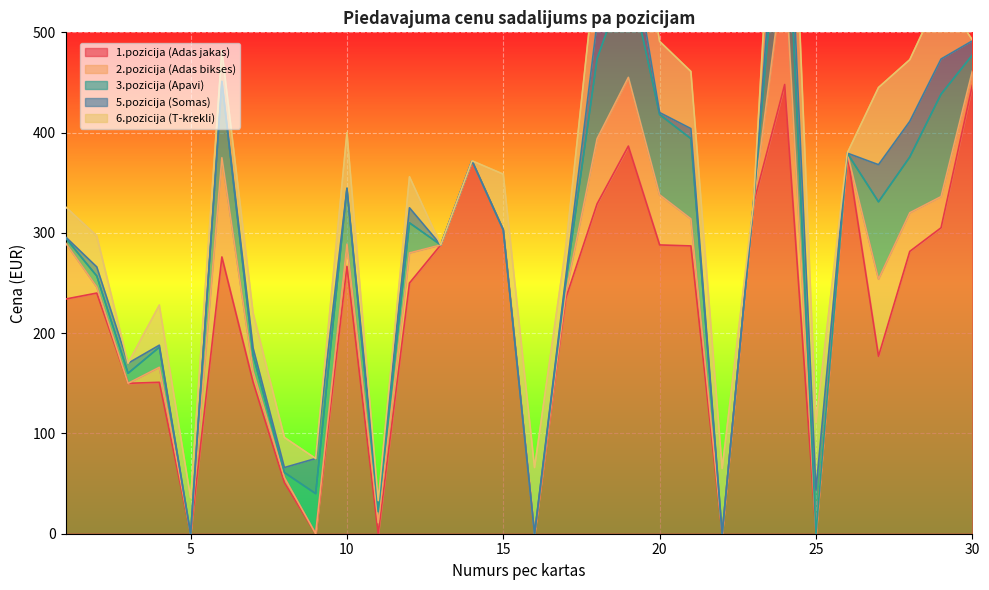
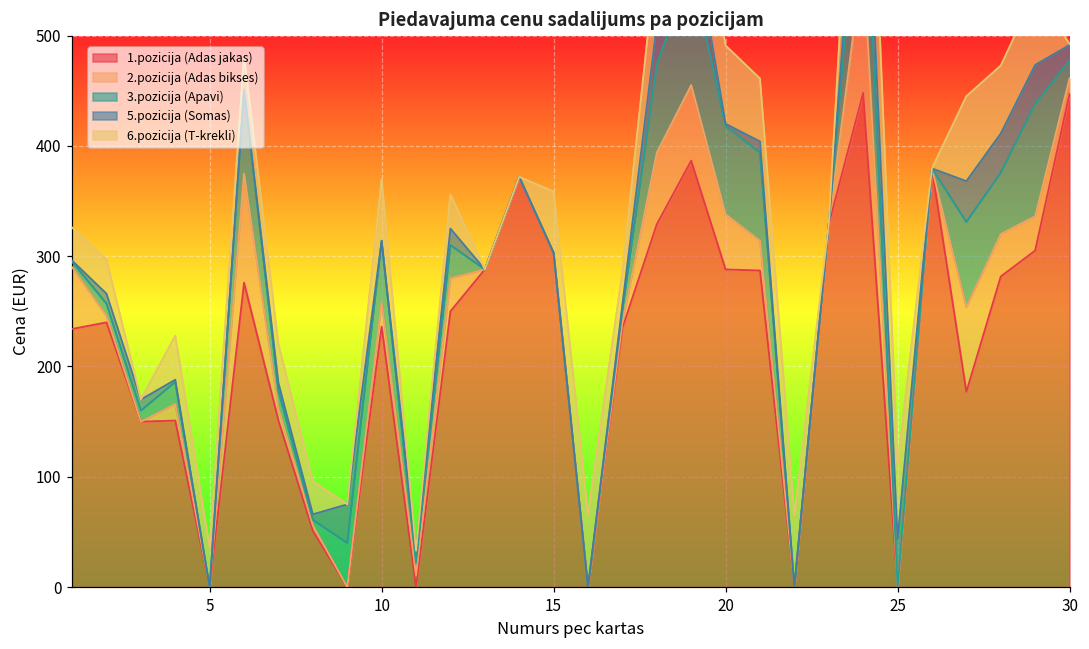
1.pozicija (Adas jakas), 10: 267 -> 236
